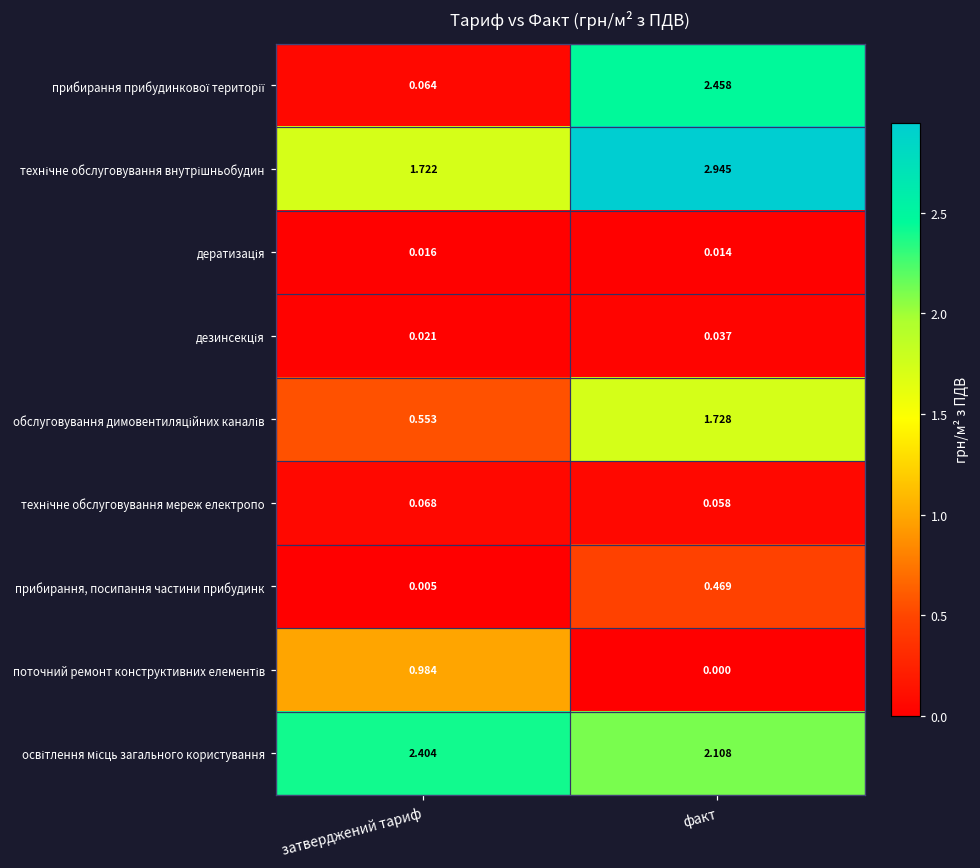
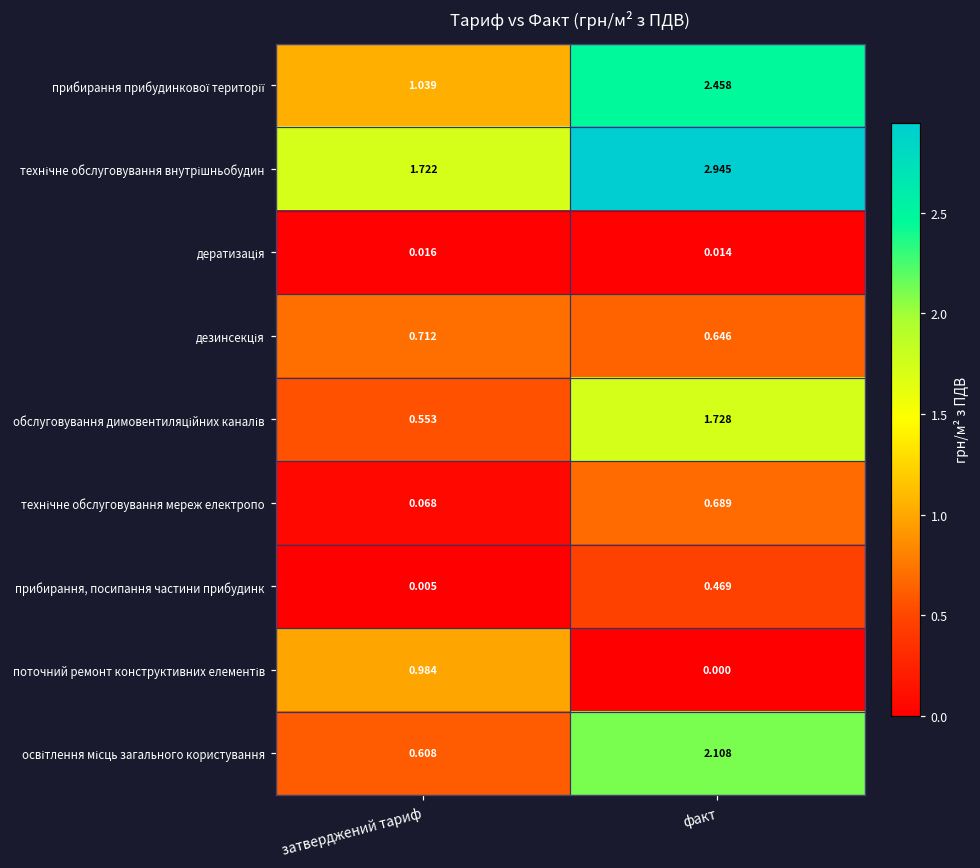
прибирання прибудинкової території, затверджений тариф: 0.064 -> 1.039
дезинсекція, затверджений тариф: 0.021 -> 0.712
дезинсекція, факт: 0.037 -> 0.646
технічне обслуговування мереж електропо, факт: 0.058 -> 0.689
освітлення місць загального користування, затверджений тариф: 2.404 -> 0.608
